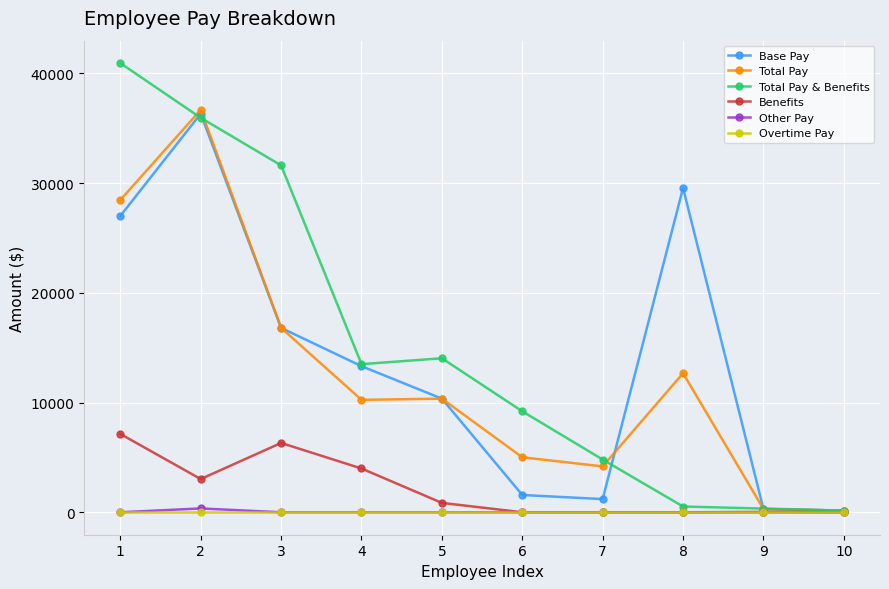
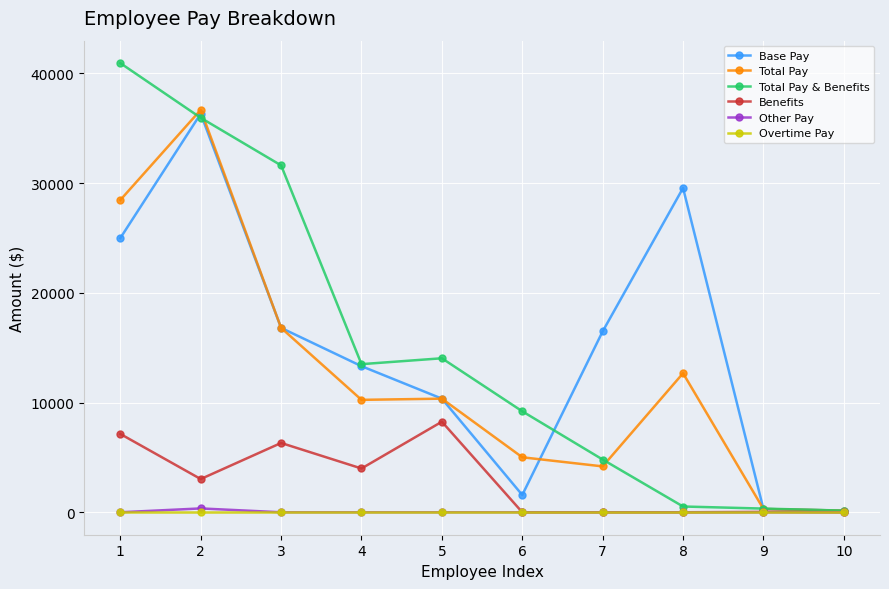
Base Pay, 1: 27000 -> 25000
Benefits, 5: 900 -> 8300
Base Pay, 7: 1200 -> 16500
